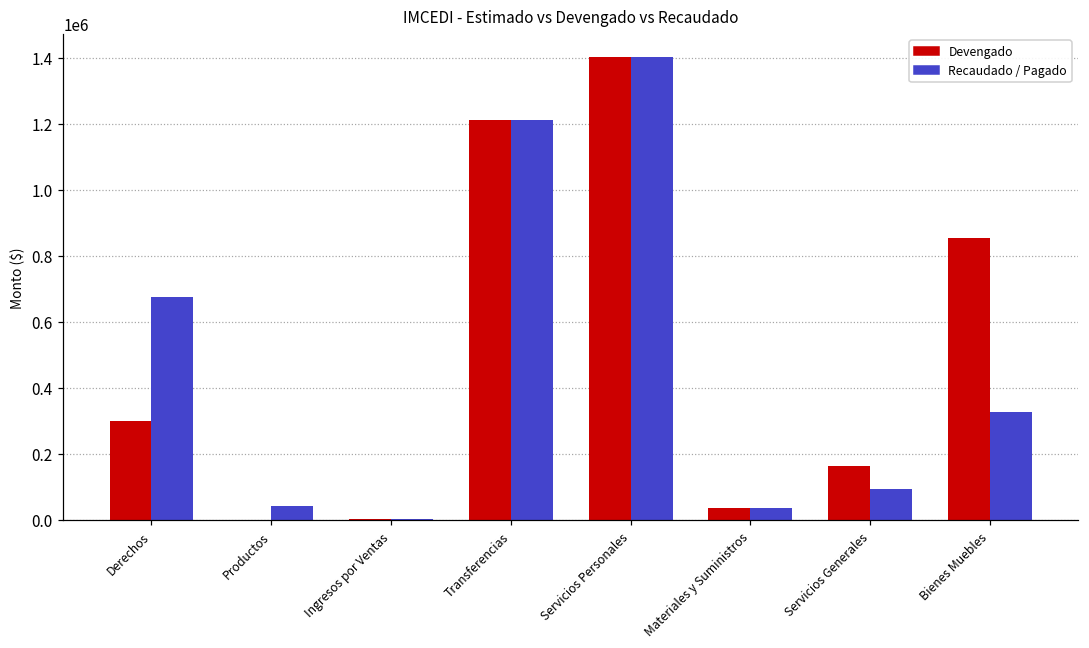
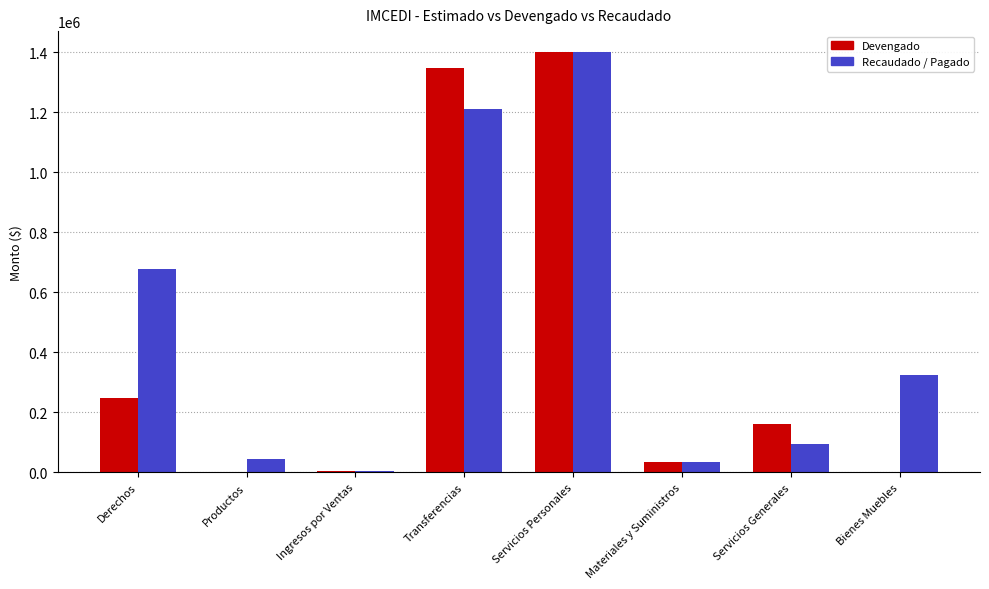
Devengado, Derechos: 300000 -> 250000
Devengado, Transferencias: 1210000 -> 1350000
Devengado, Bienes Muebles: 850000 -> 0
